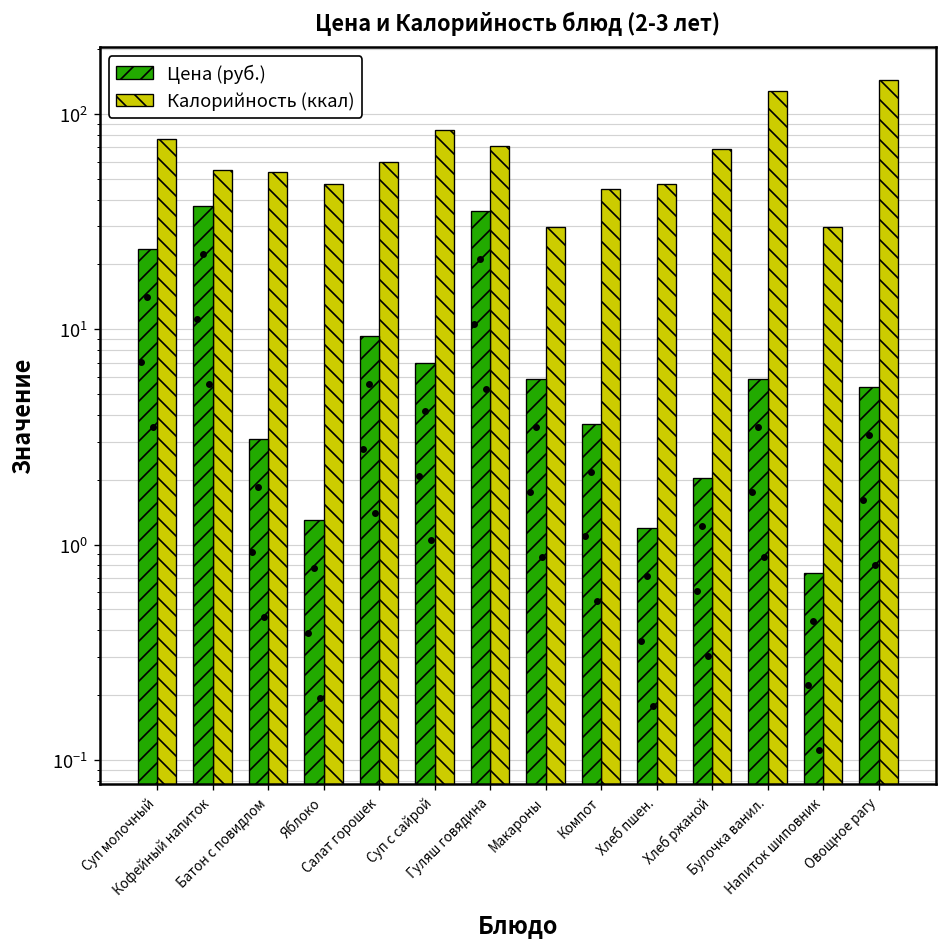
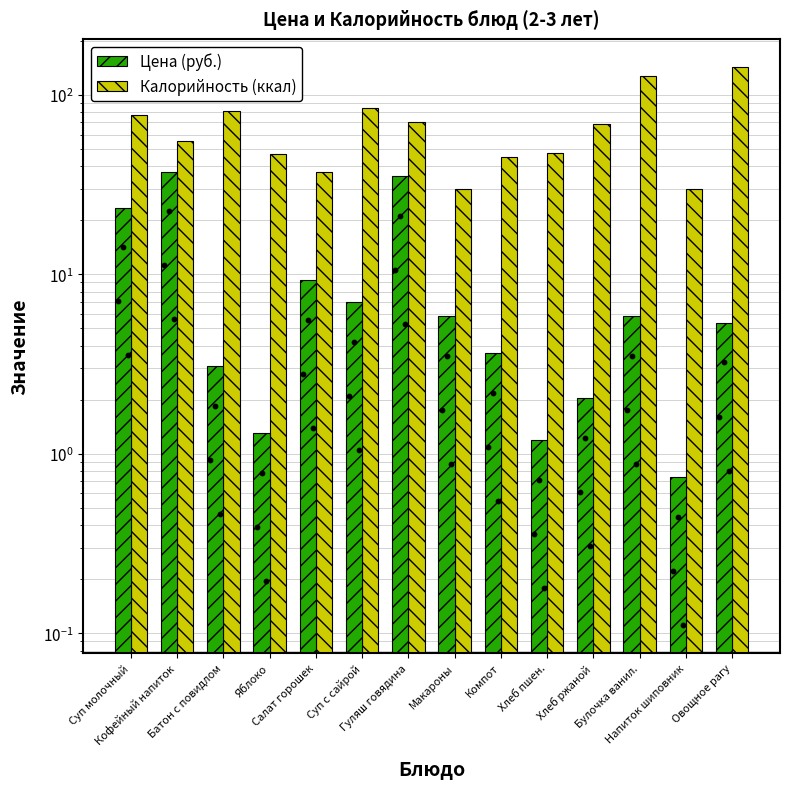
Калорийность (ккал), Батон с повидлом: 54 -> 80
Калорийность (ккал), Салат горошек: 60 -> 37
